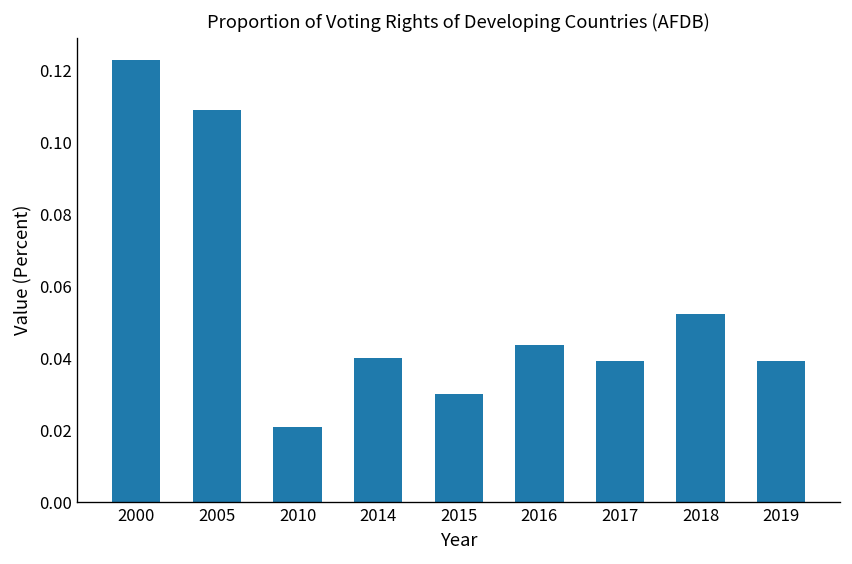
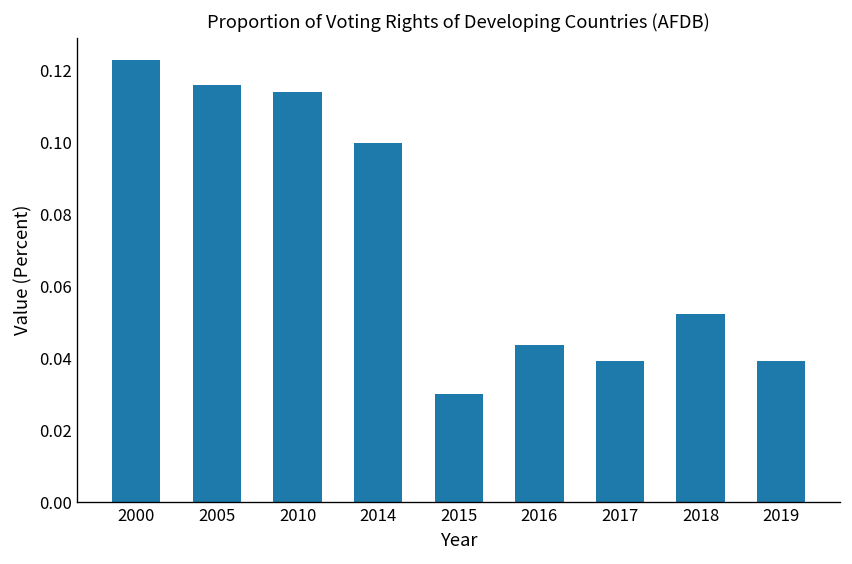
2005: 0.109 -> 0.116
2010: 0.021 -> 0.114
2014: 0.04 -> 0.10
